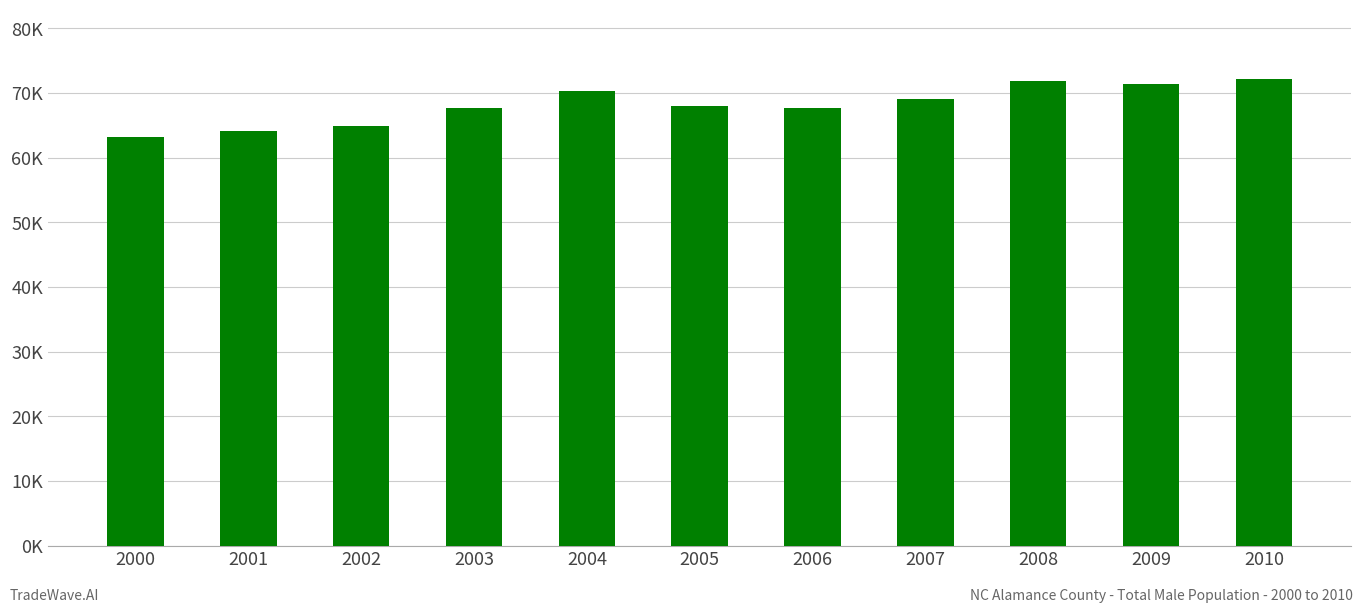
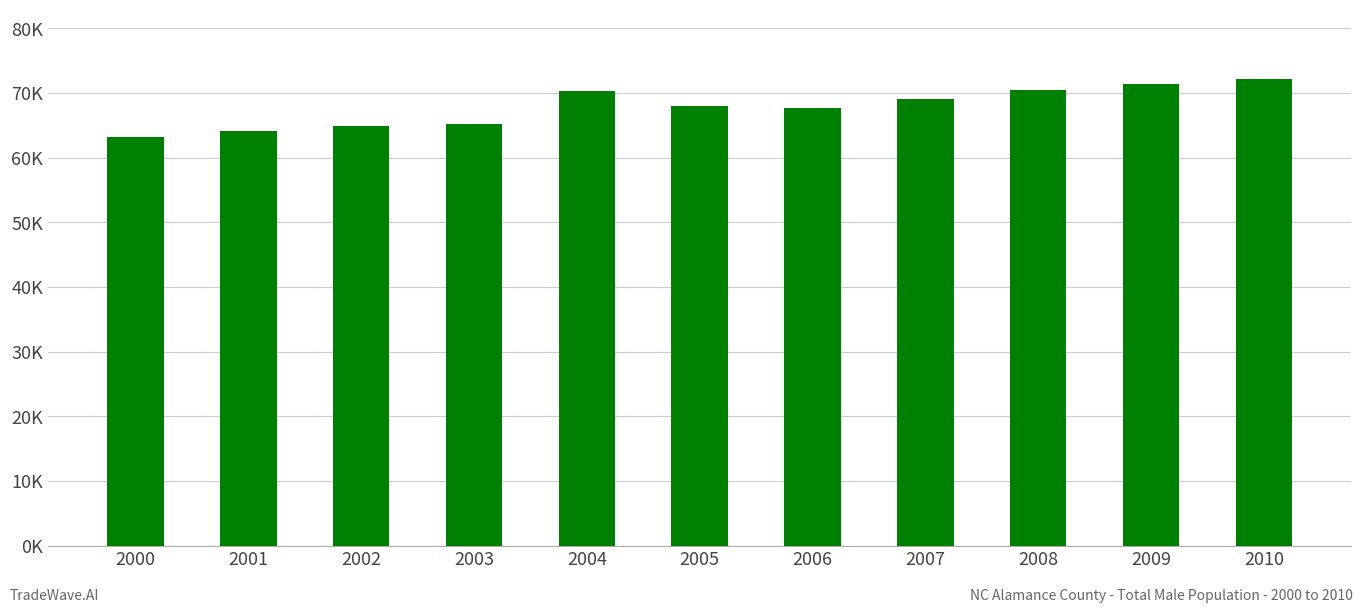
2003: 68000 -> 65000
2008: 72000 -> 70000
